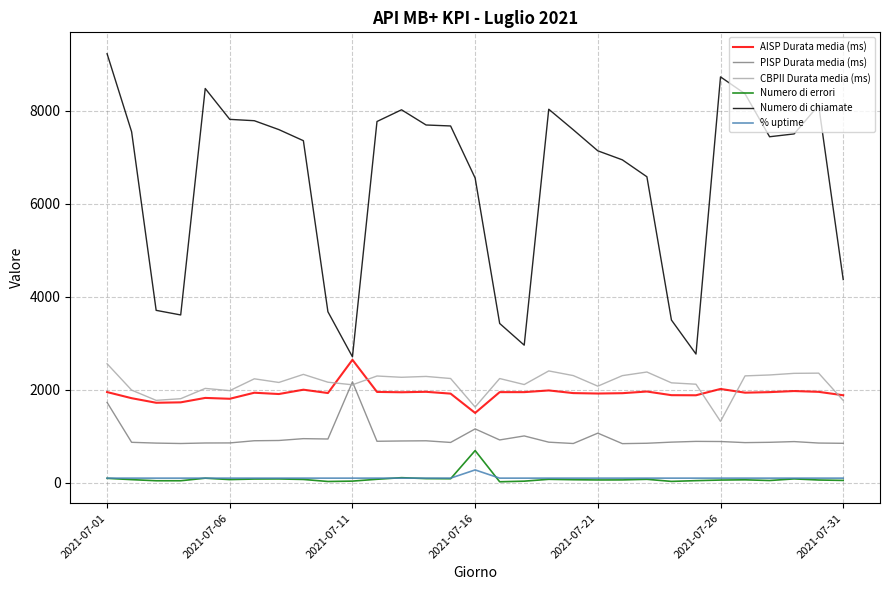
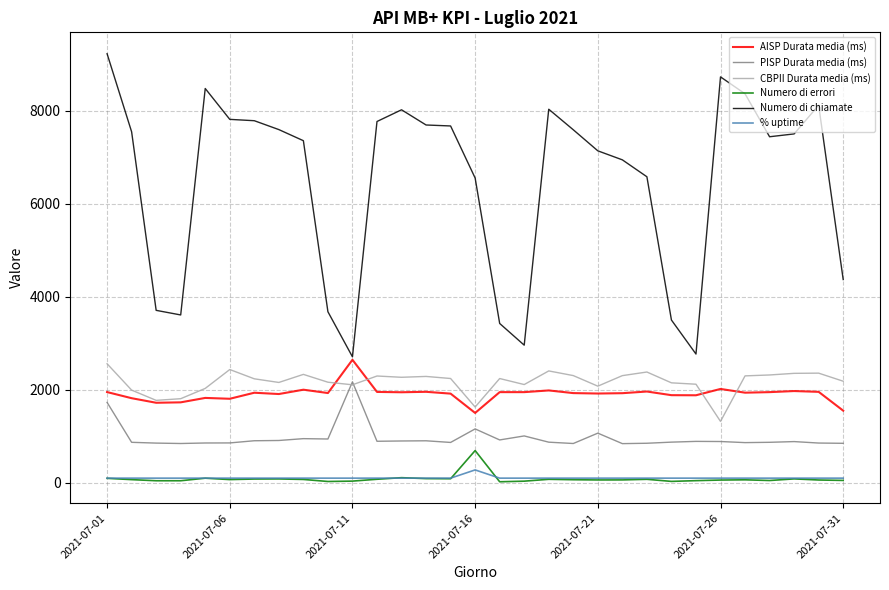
CBPII Durata media (ms), 2021-07-06: 2000 -> 2400
AISP Durata media (ms), 2021-07-31: 1900 -> 1600
CBPII Durata media (ms), 2021-07-31: 1800 -> 2200
